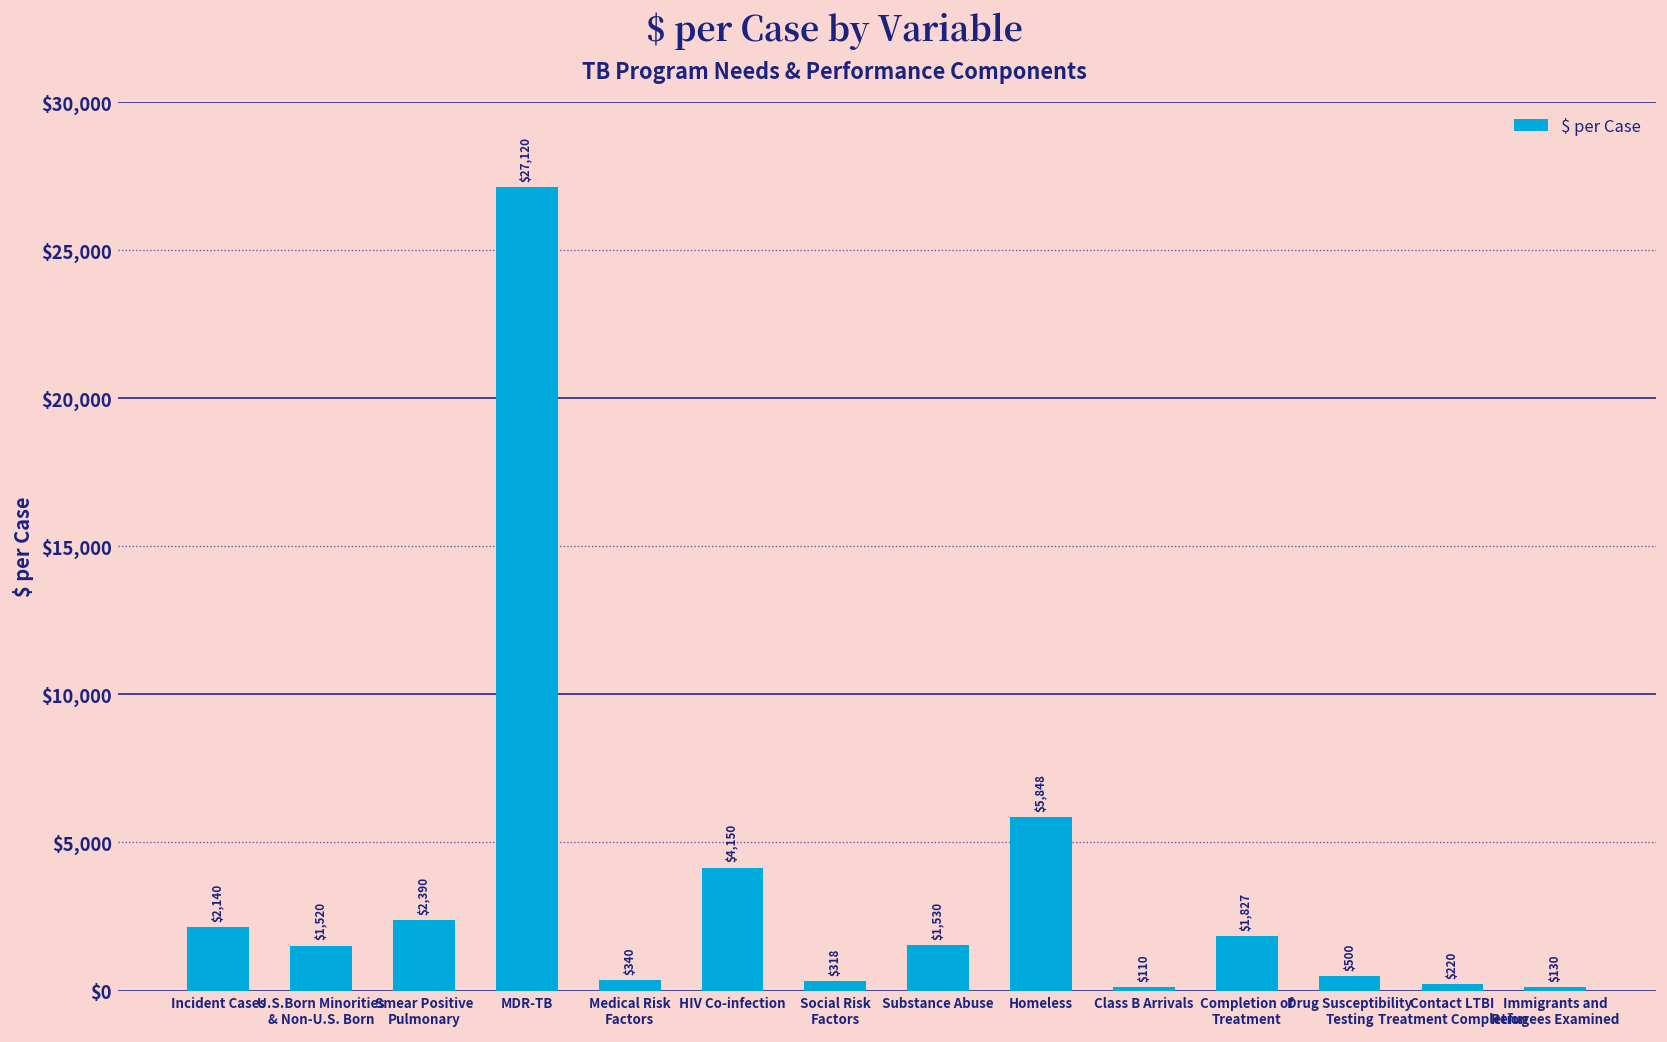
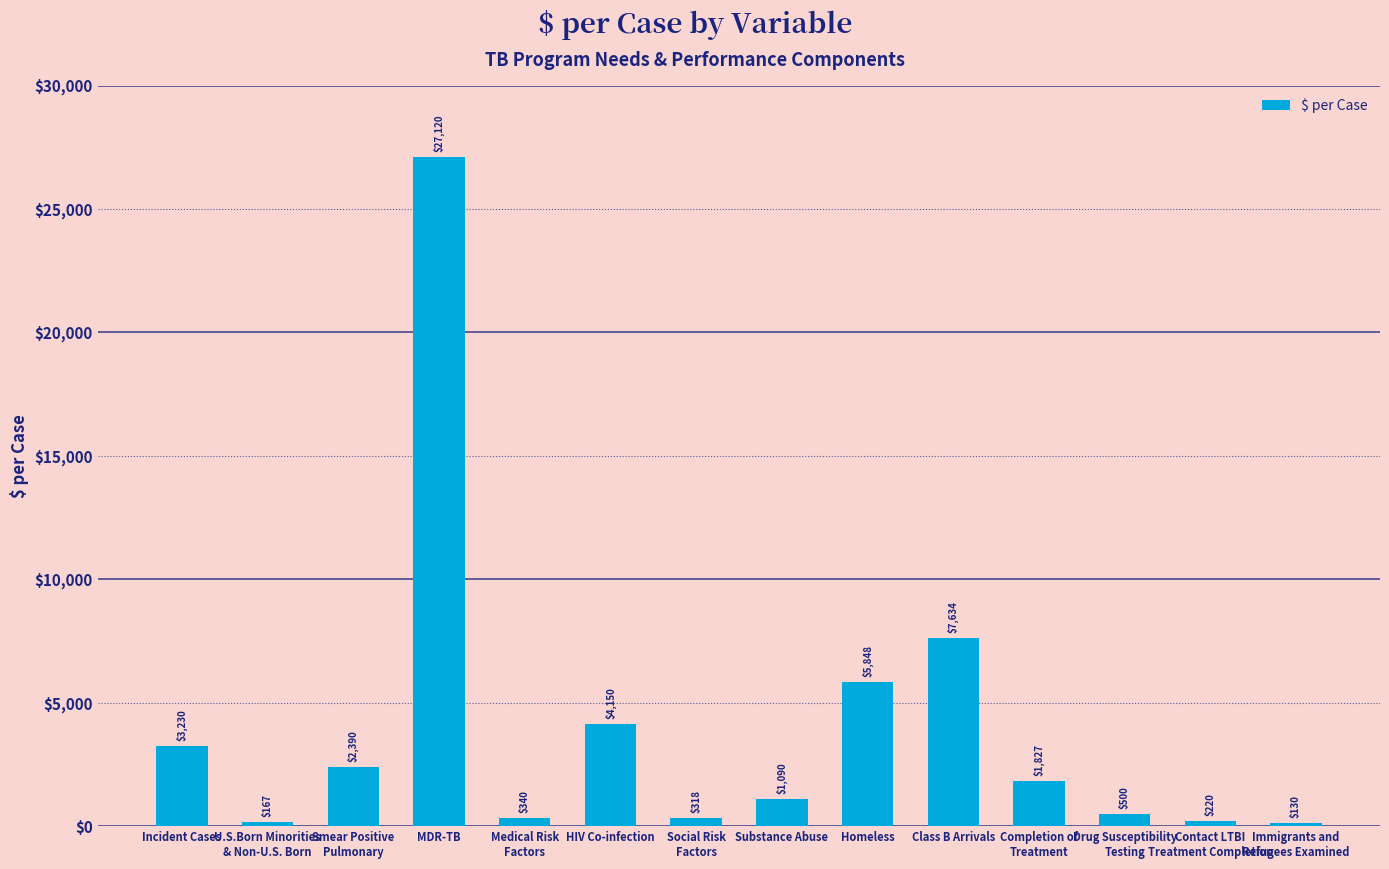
Incident Cases: $2,140 -> $3,230
U.S.Born Minorities & Non-U.S. Born: $1,520 -> $167
Substance Abuse: $1,530 -> $1,090
Class B Arrivals: $110 -> $7,634
